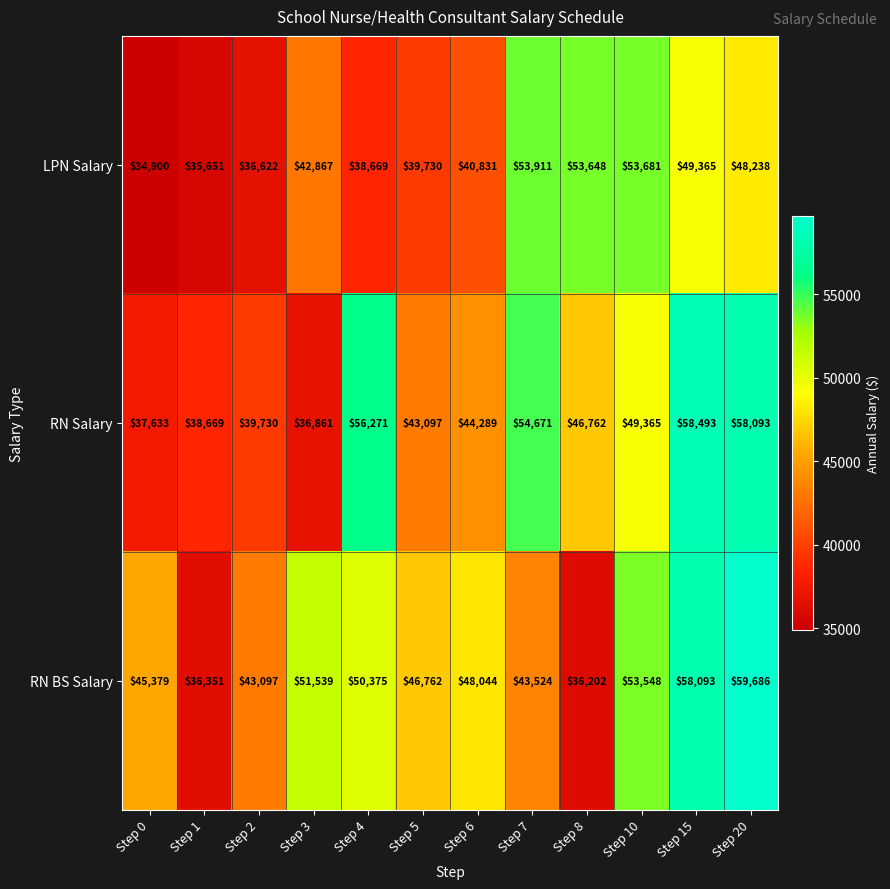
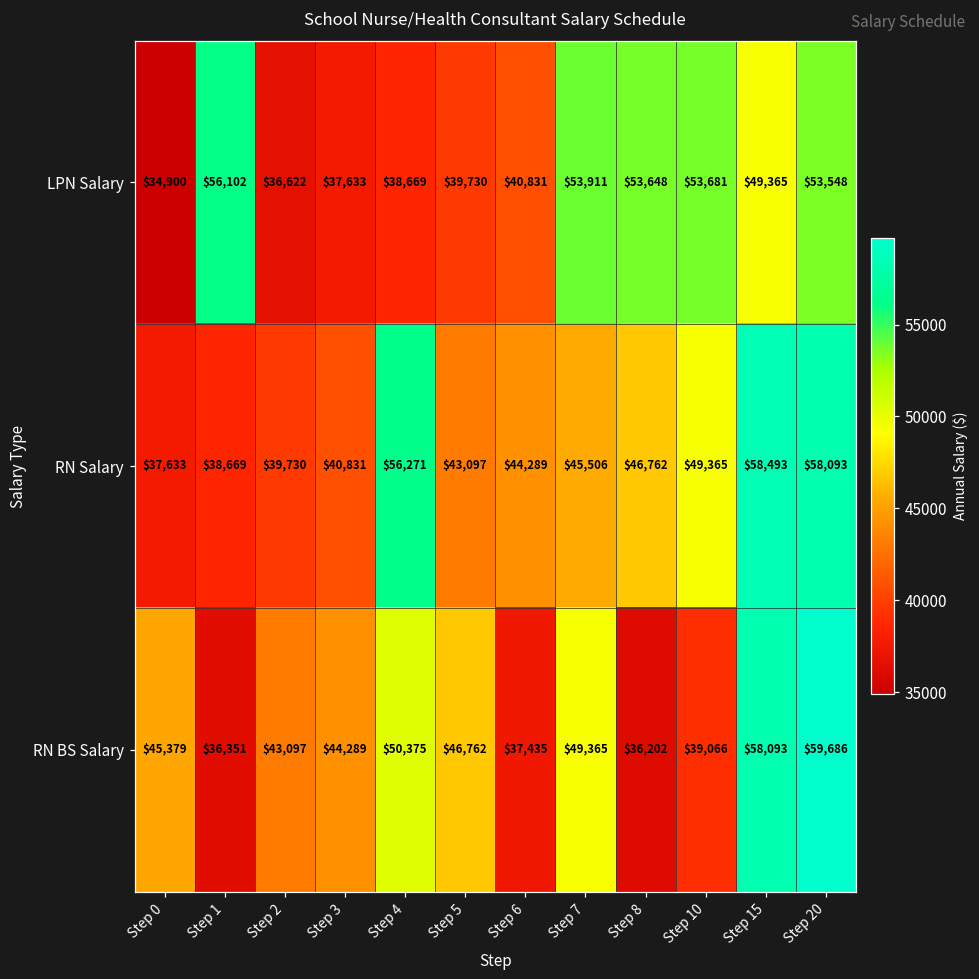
LPN Salary, Step 1: $35,651 -> $56,102
LPN Salary, Step 3: $42,867 -> $37,633
LPN Salary, Step 20: $48,238 -> $53,548
RN Salary, Step 3: $36,861 -> $40,831
RN Salary, Step 7: $54,671 -> $45,506
RN BS Salary, Step 3: $51,539 -> $44,289
RN BS Salary, Step 6: $48,044 -> $37,435
RN BS Salary, Step 7: $43,524 -> $49,365
RN BS Salary, Step 10: $53,548 -> $39,066
